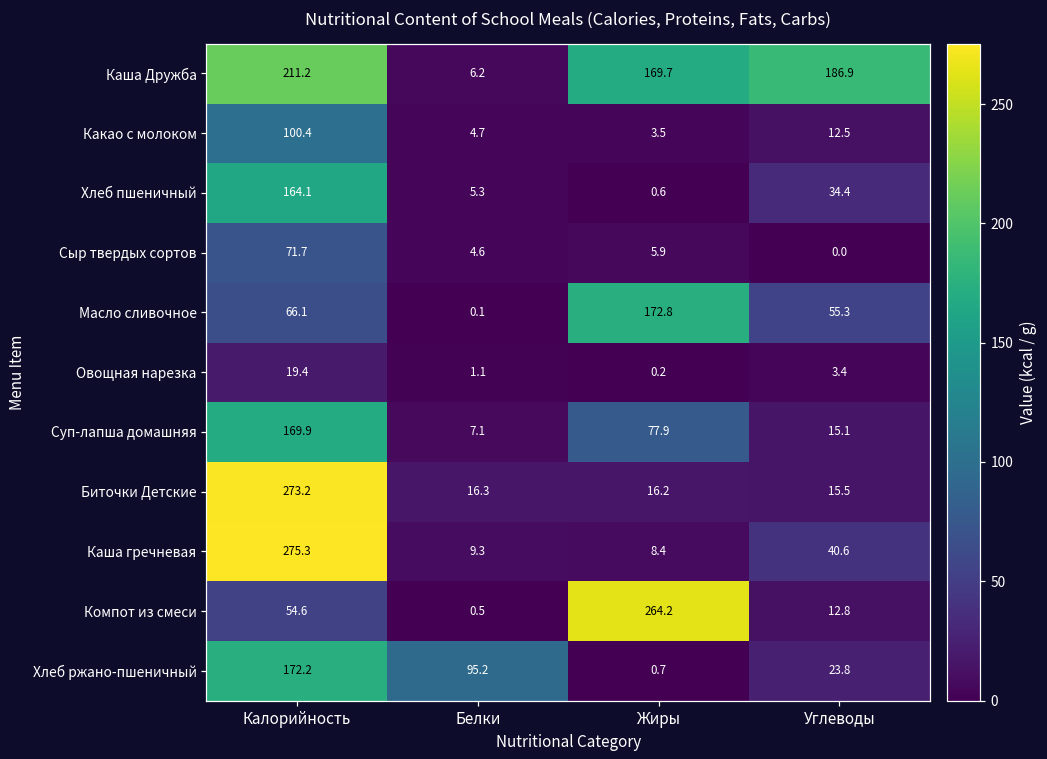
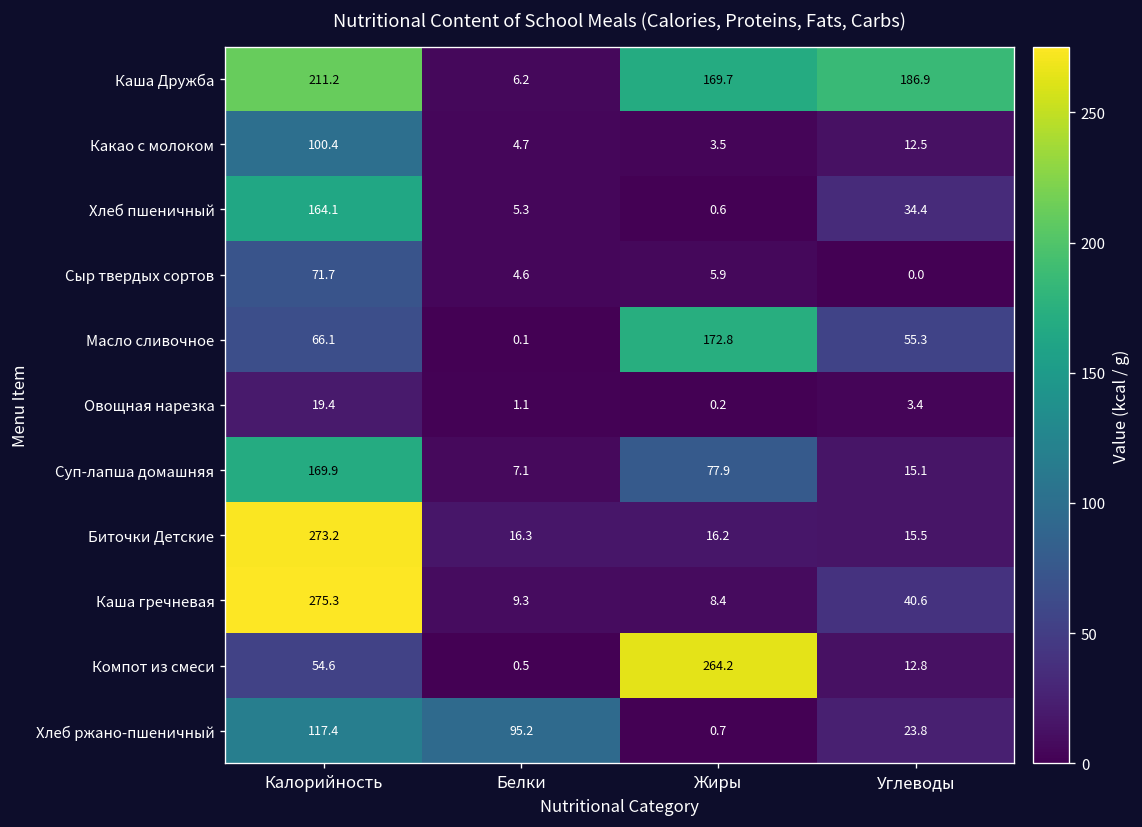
Хлеб ржано-пшеничный, Калорийность: 172.2 -> 117.4
